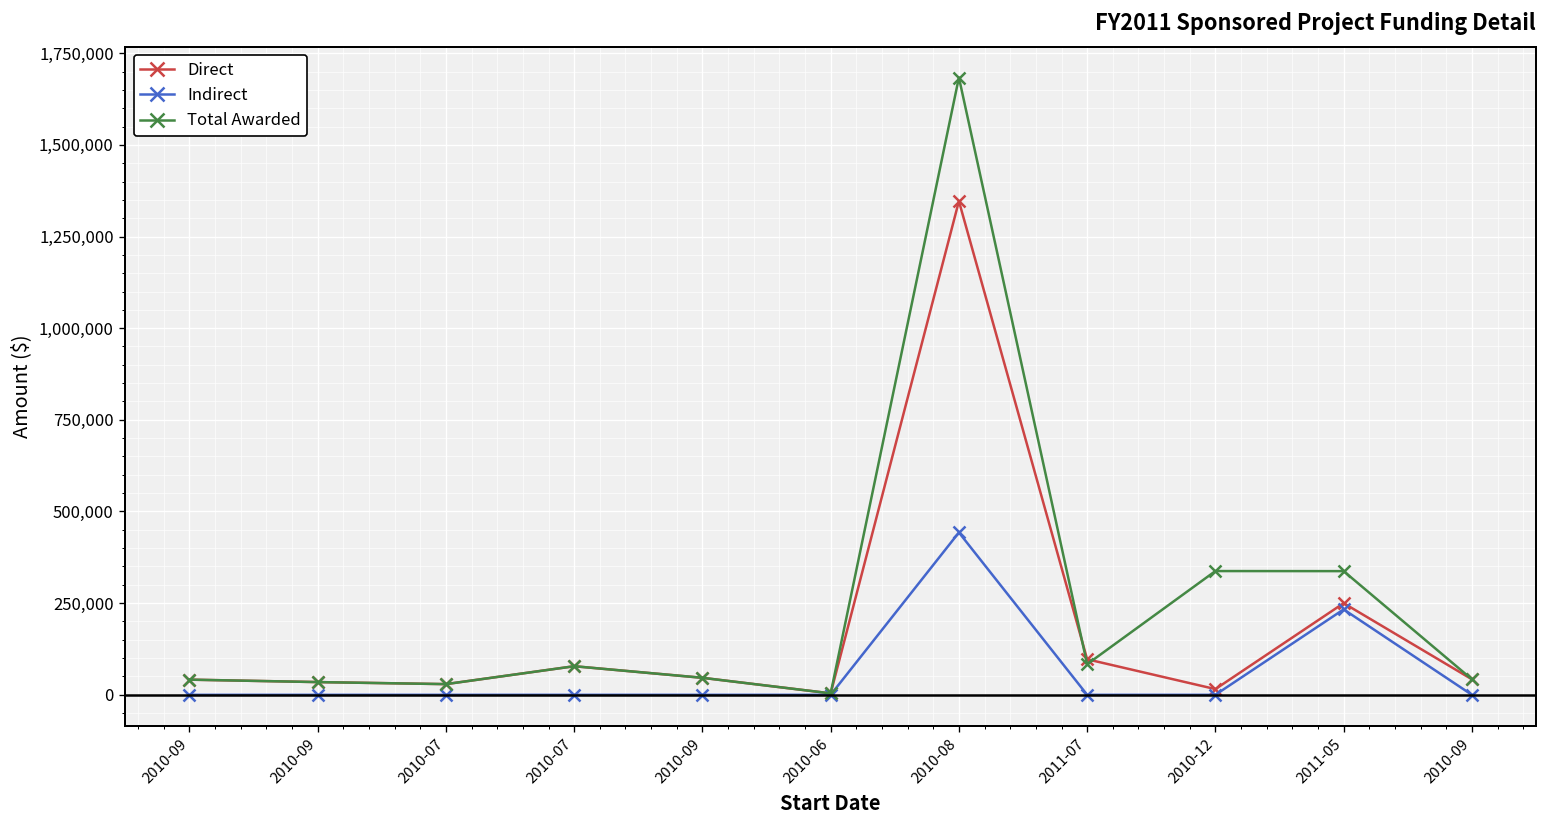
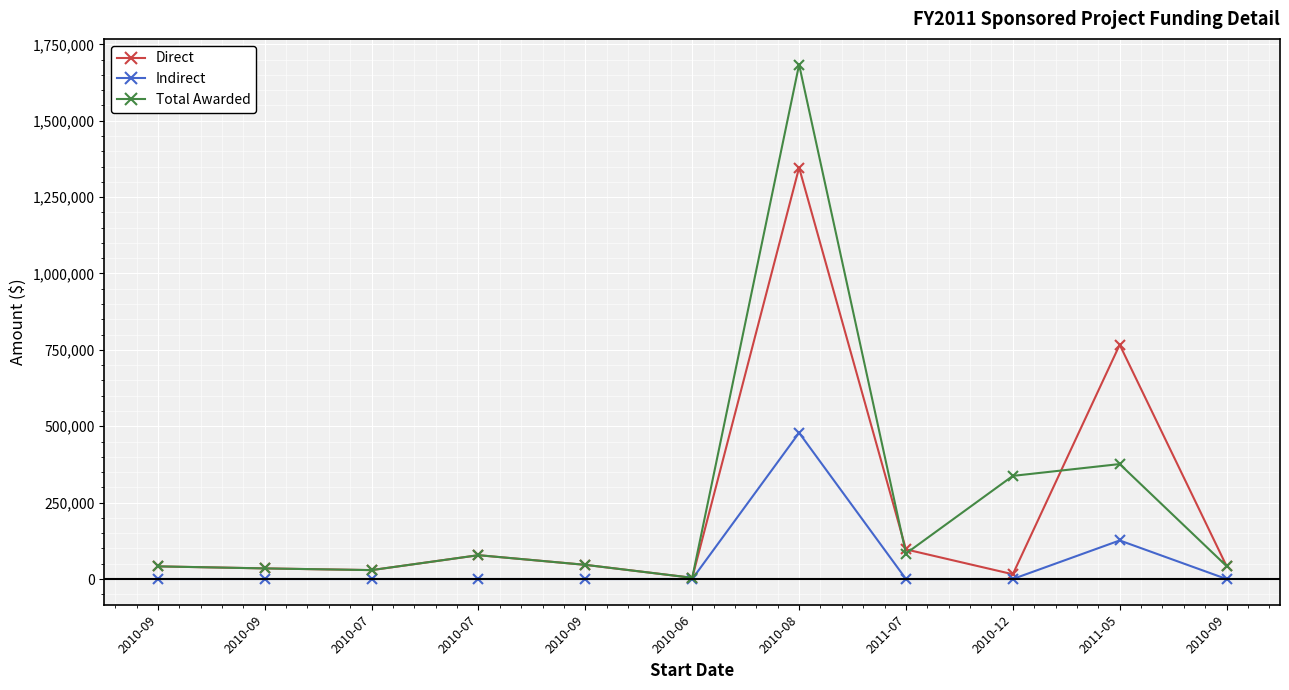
Indirect, 2010-08: 440,000 -> 480,000
Direct, 2011-05: 250,000 -> 770,000
Indirect, 2011-05: 230,000 -> 130,000
Total Awarded, 2011-05: 340,000 -> 380,000
